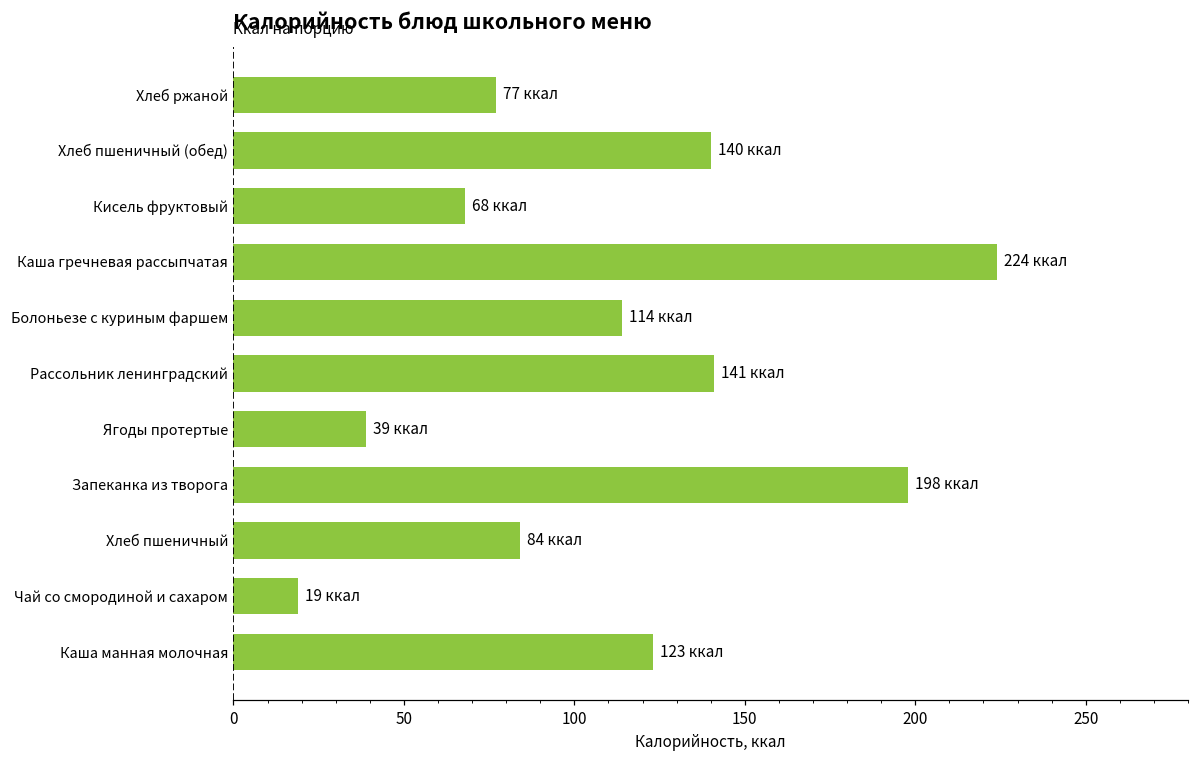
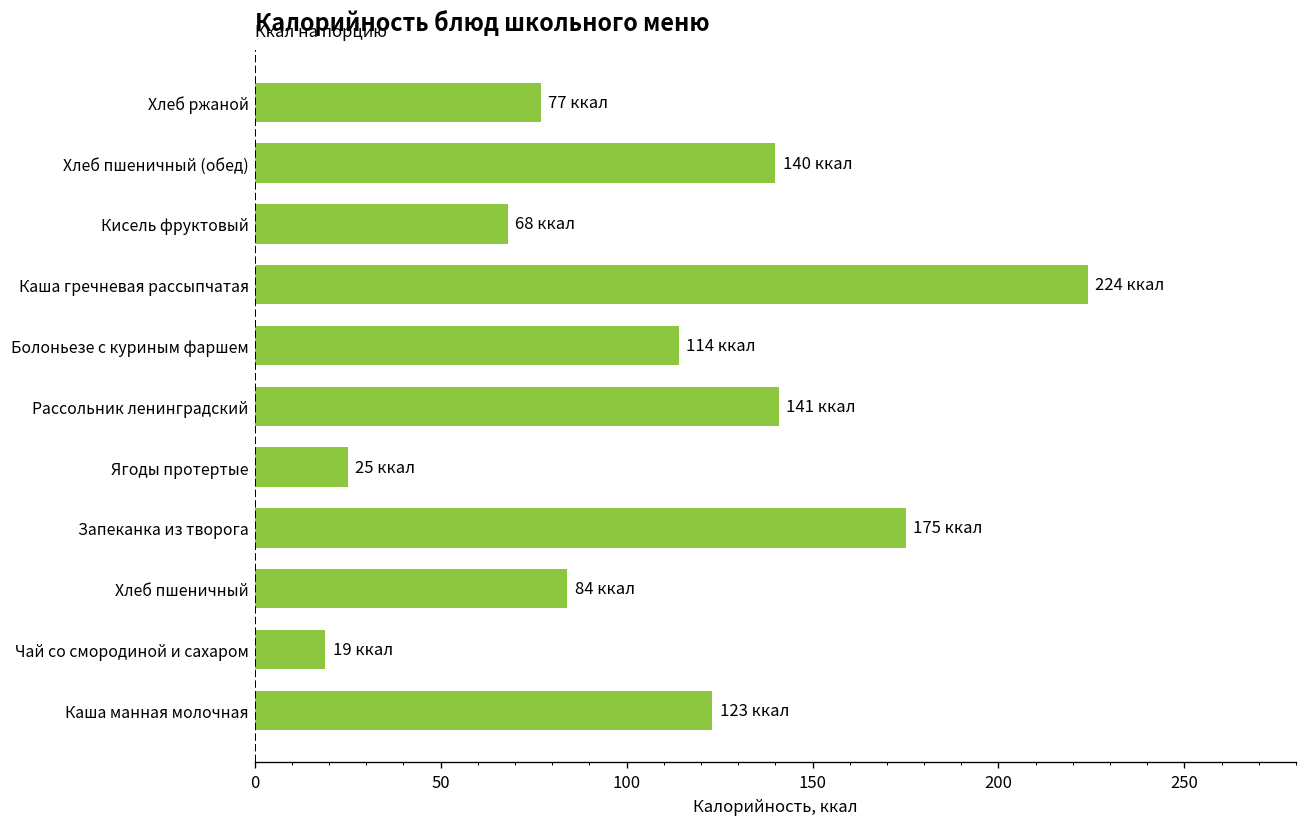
Ягоды протертые: 39 -> 25
Запеканка из творога: 198 -> 175
